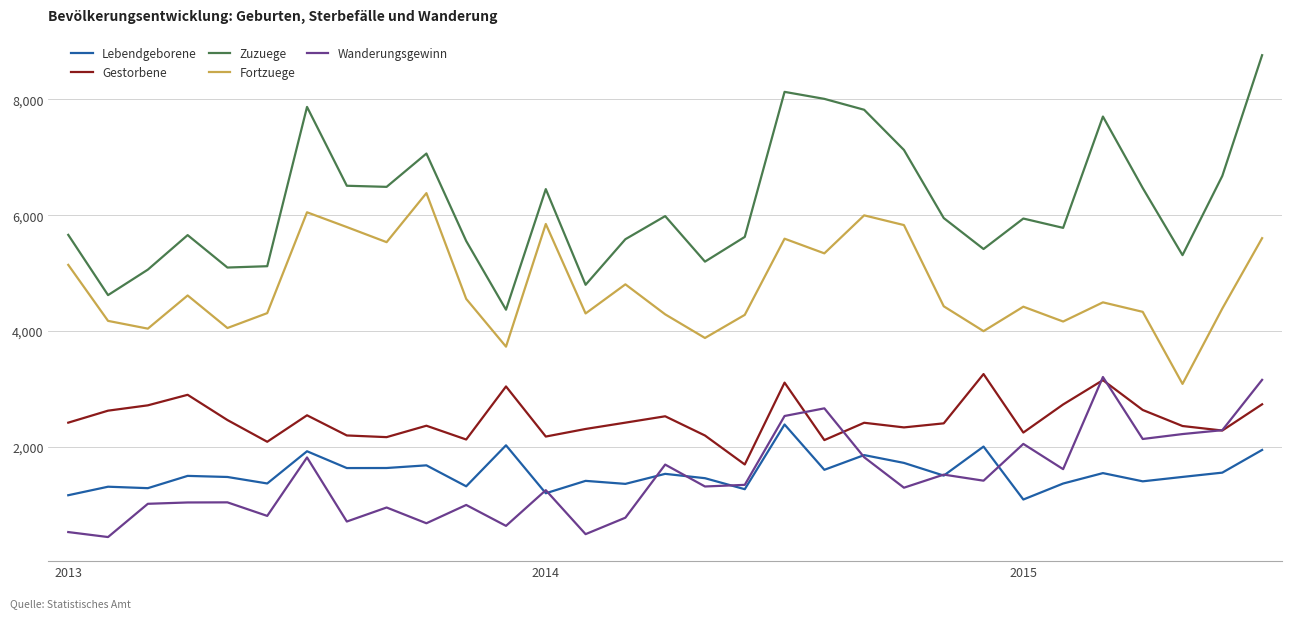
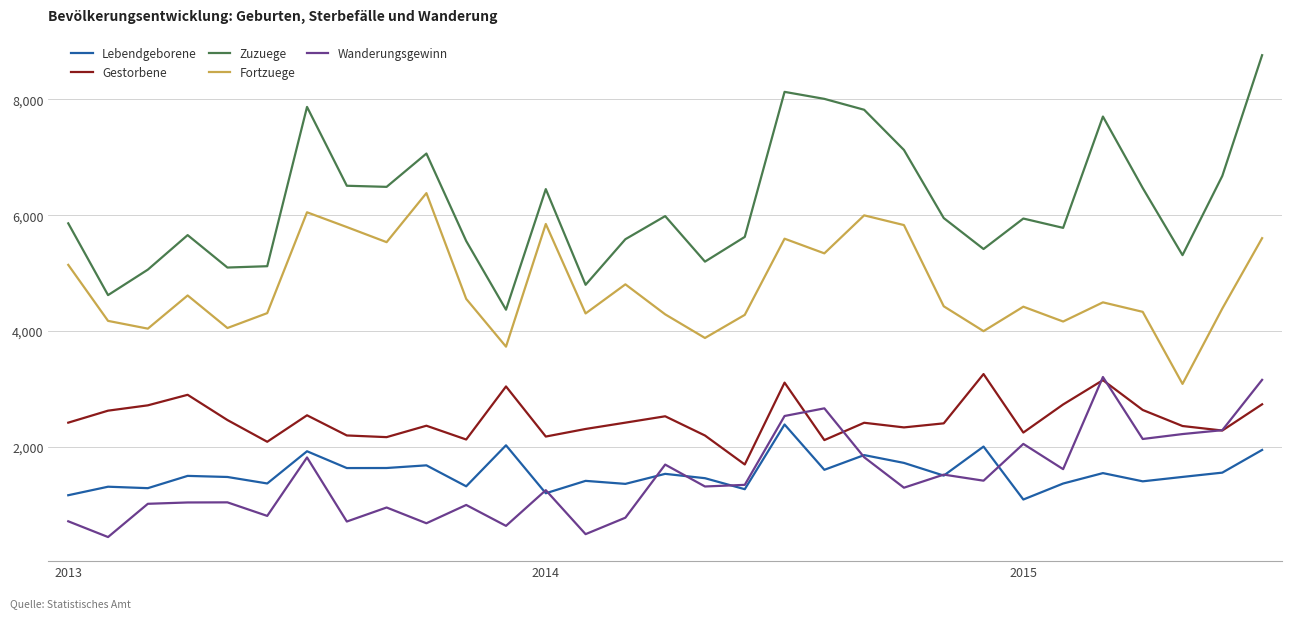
Zuzuege, 2013: 5,700 -> 5,900
Wanderungsgewinn, 2013: 500 -> 700
